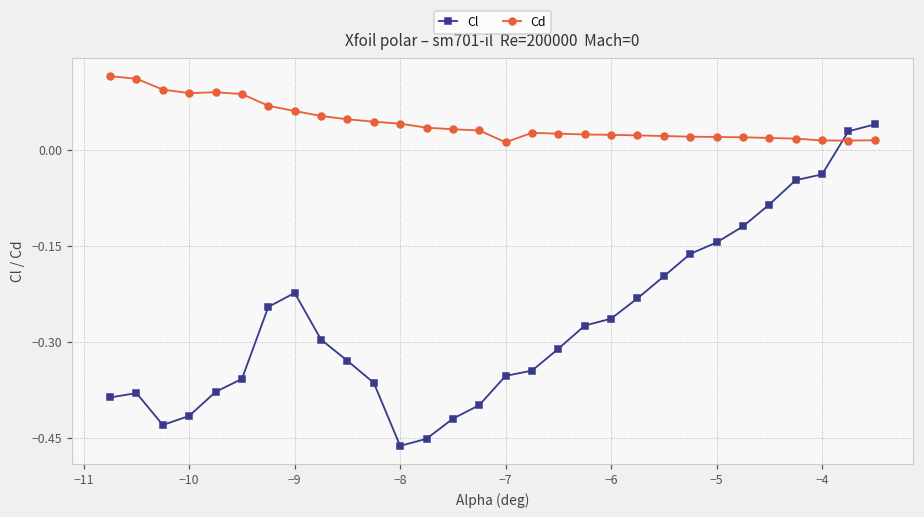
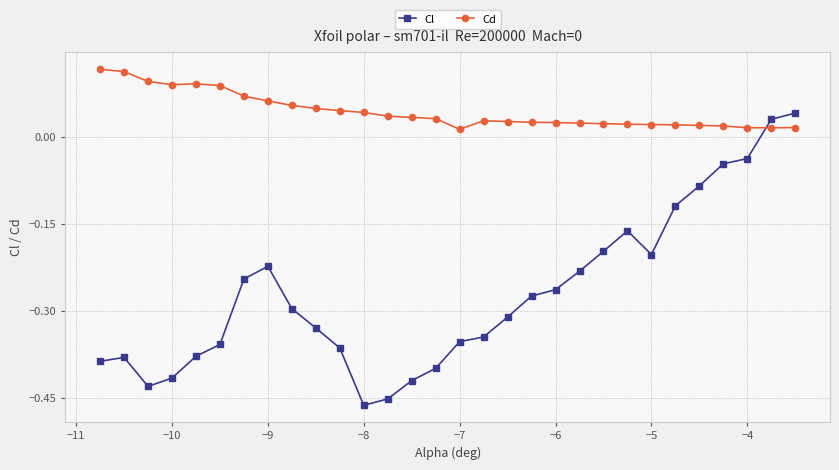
Cl, −5: -0.14 -> -0.20
